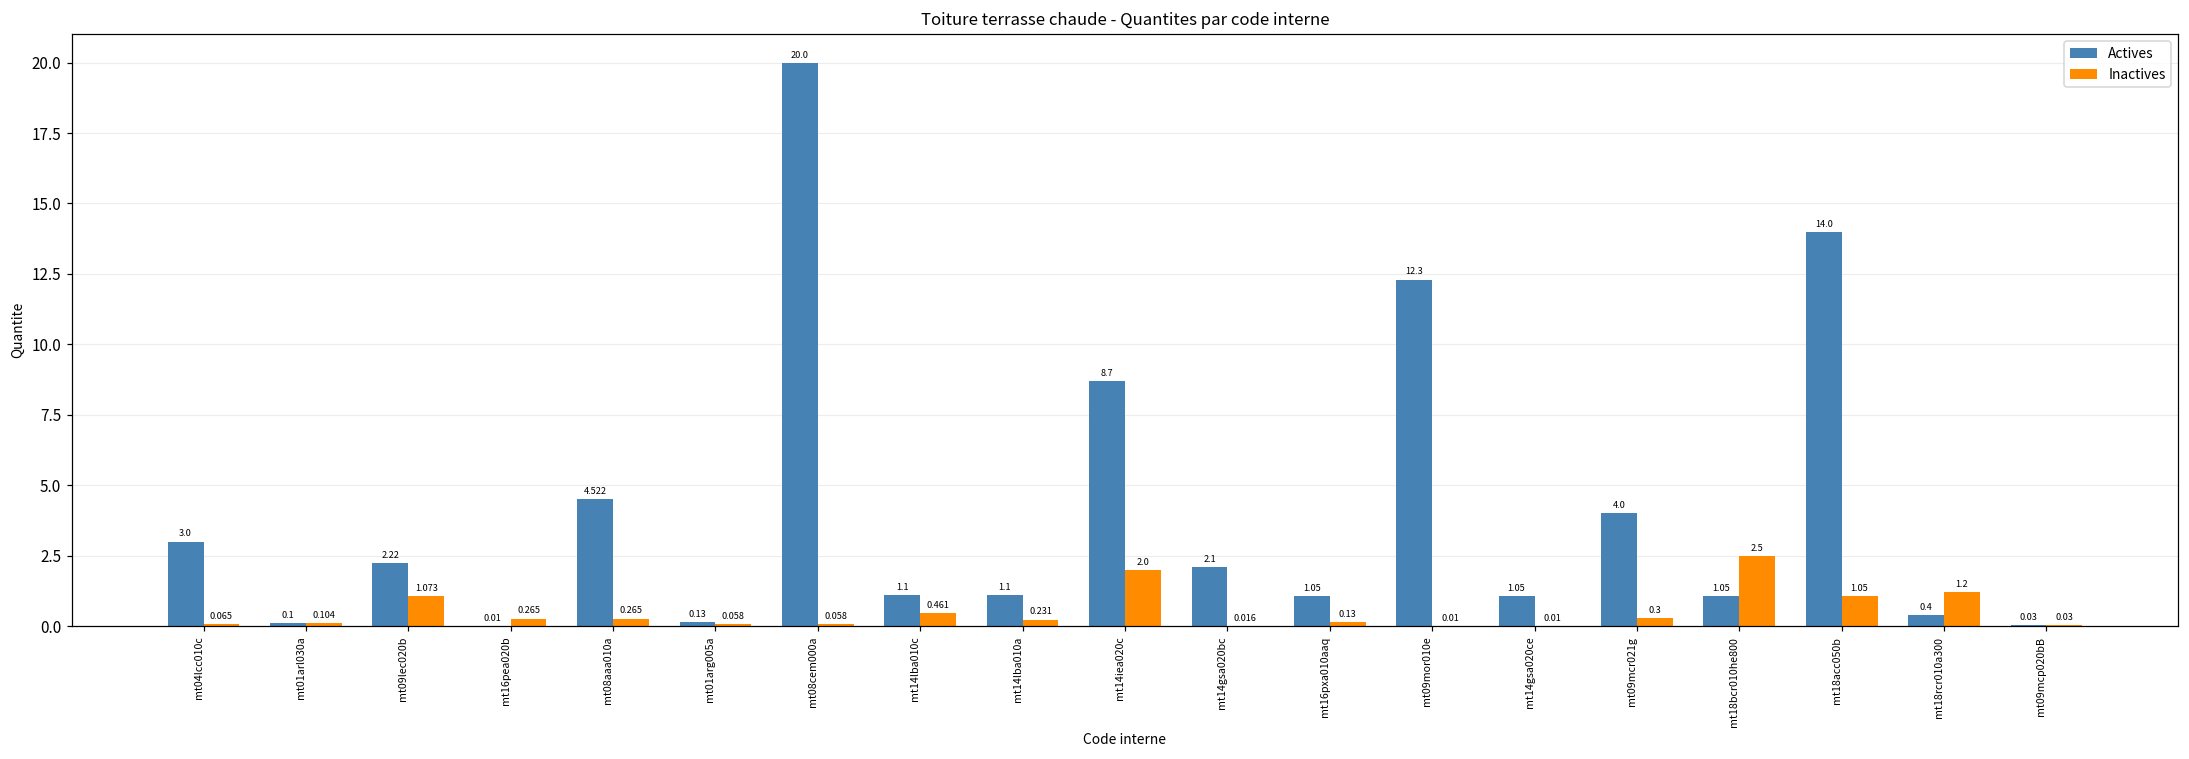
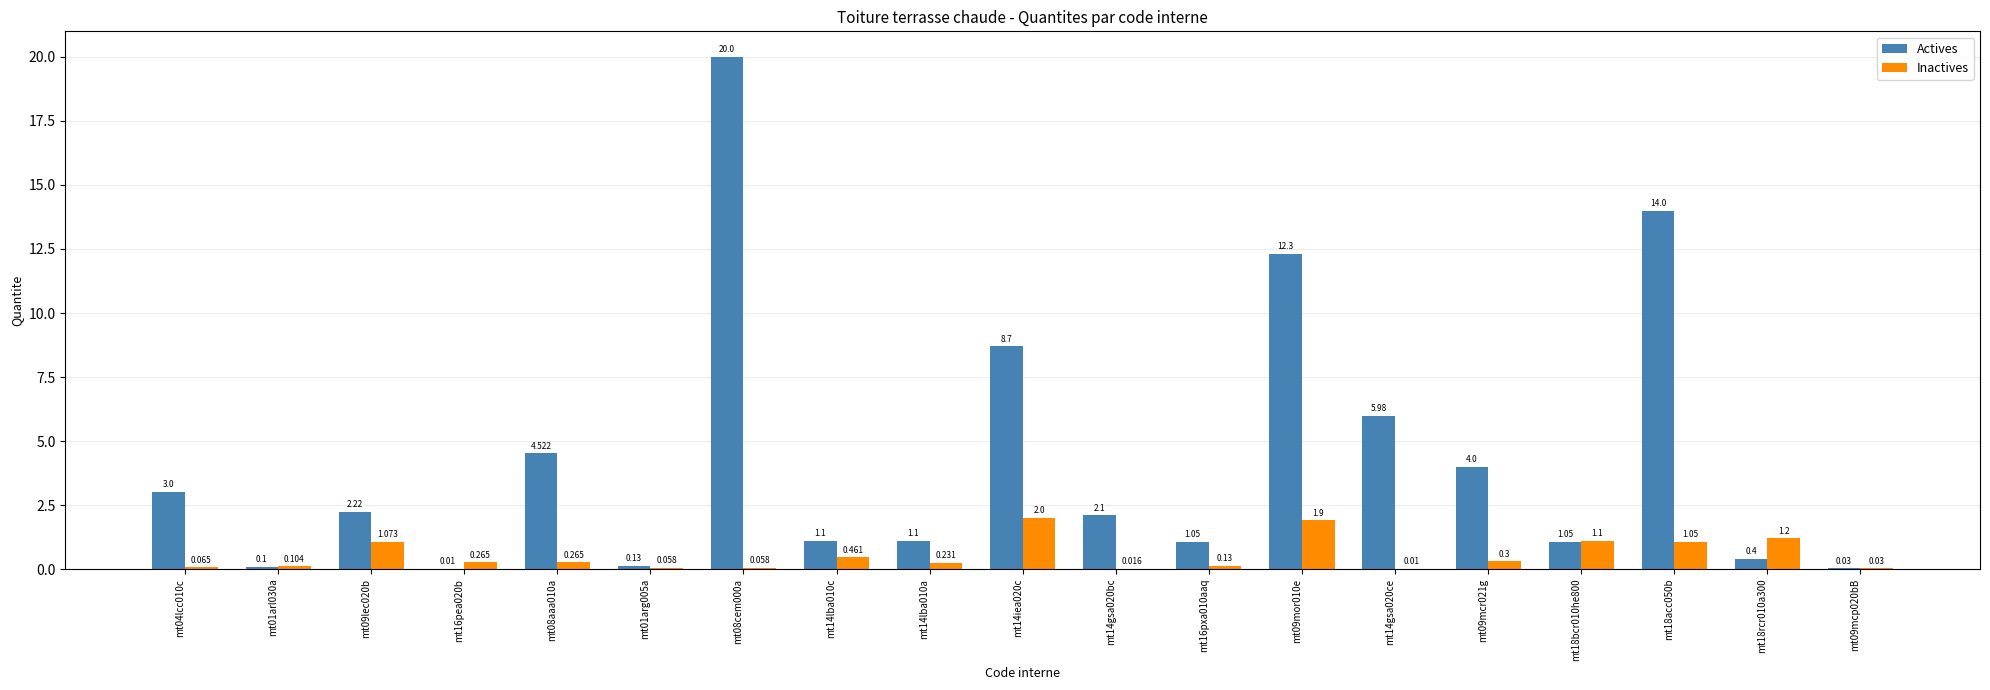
Inactives, mt09mor010e: 0.01 -> 1.9
Actives, mt14gsa020ce: 1.05 -> 5.98
Inactives, mt18bcr010he800: 2.5 -> 1.1
